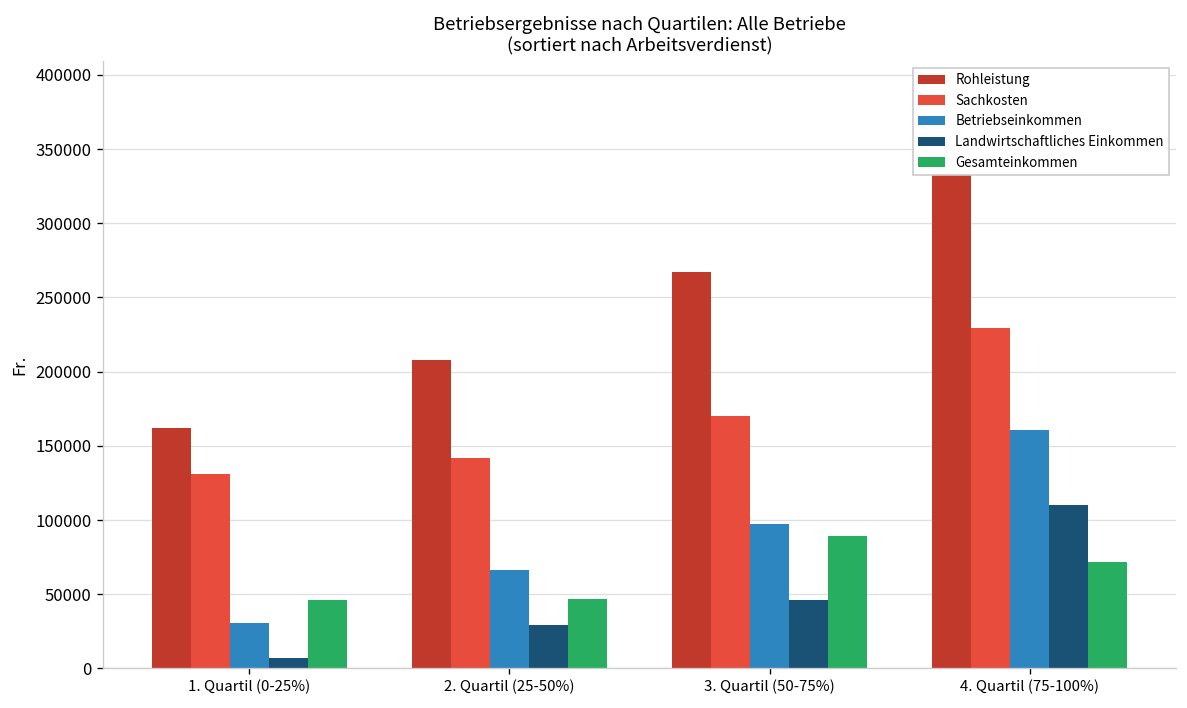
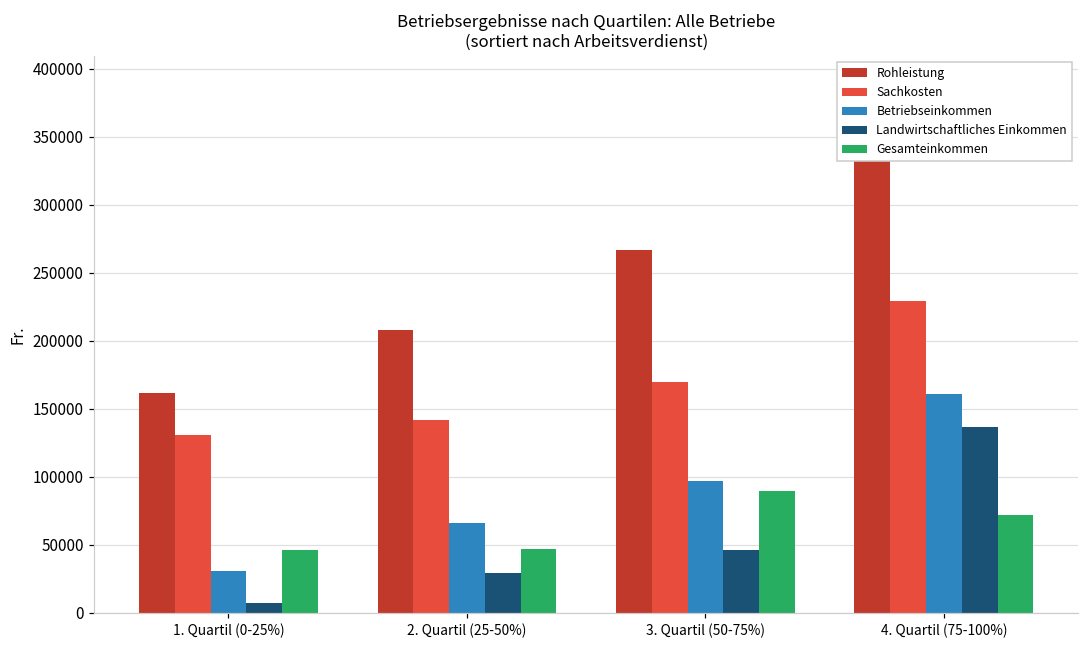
Landwirtschaftliches Einkommen, 4. Quartil (75-100%): 110000 -> 136000
